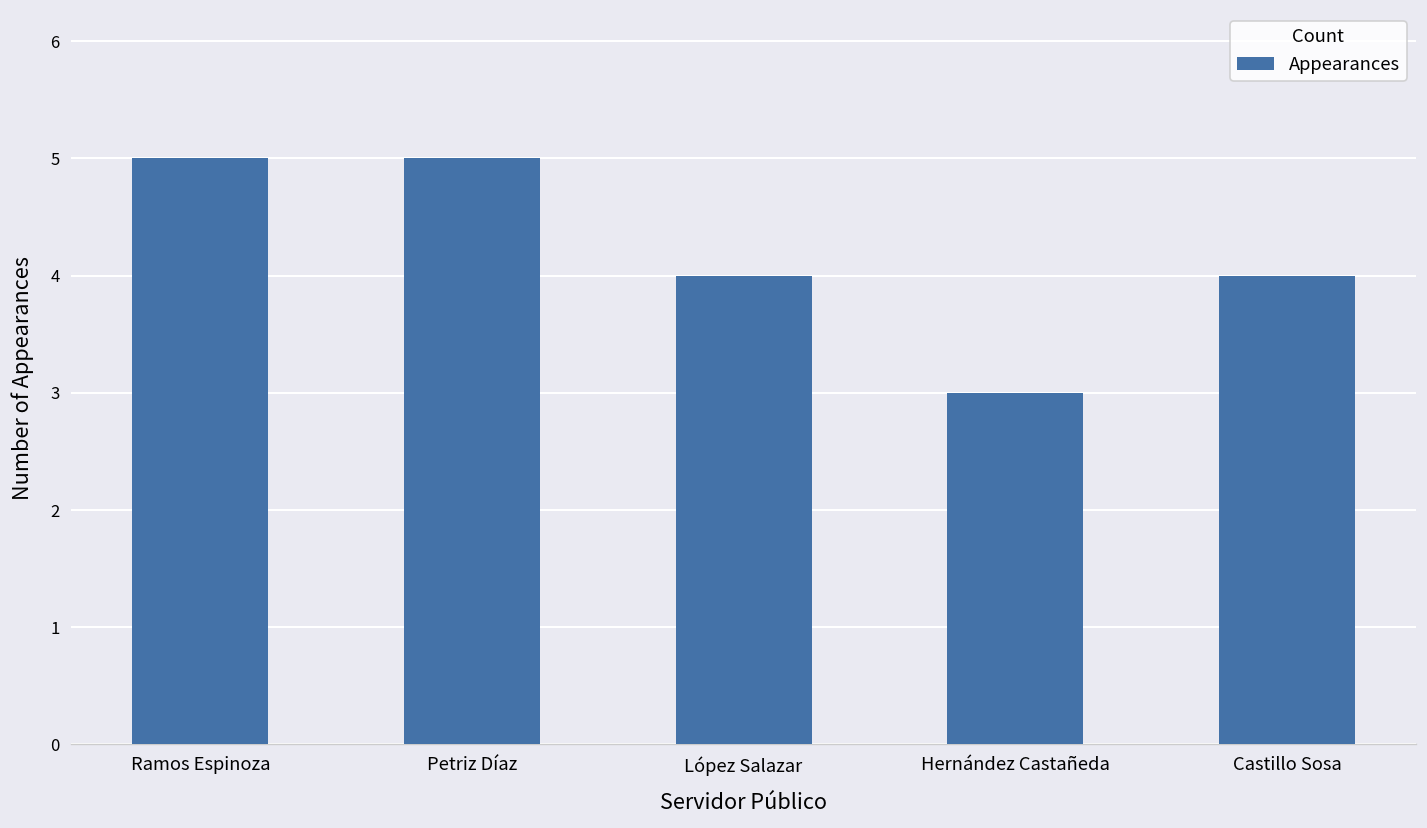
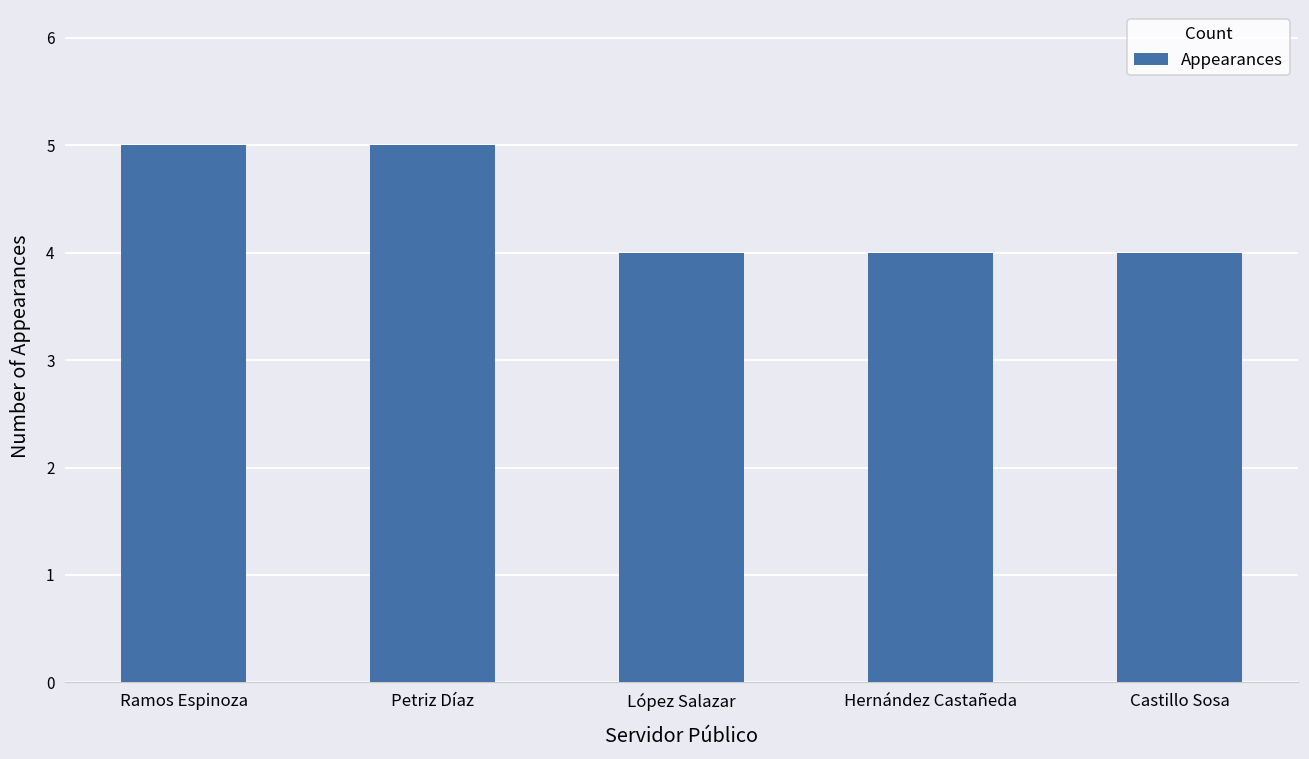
Hernández Castañeda: 3 -> 4
